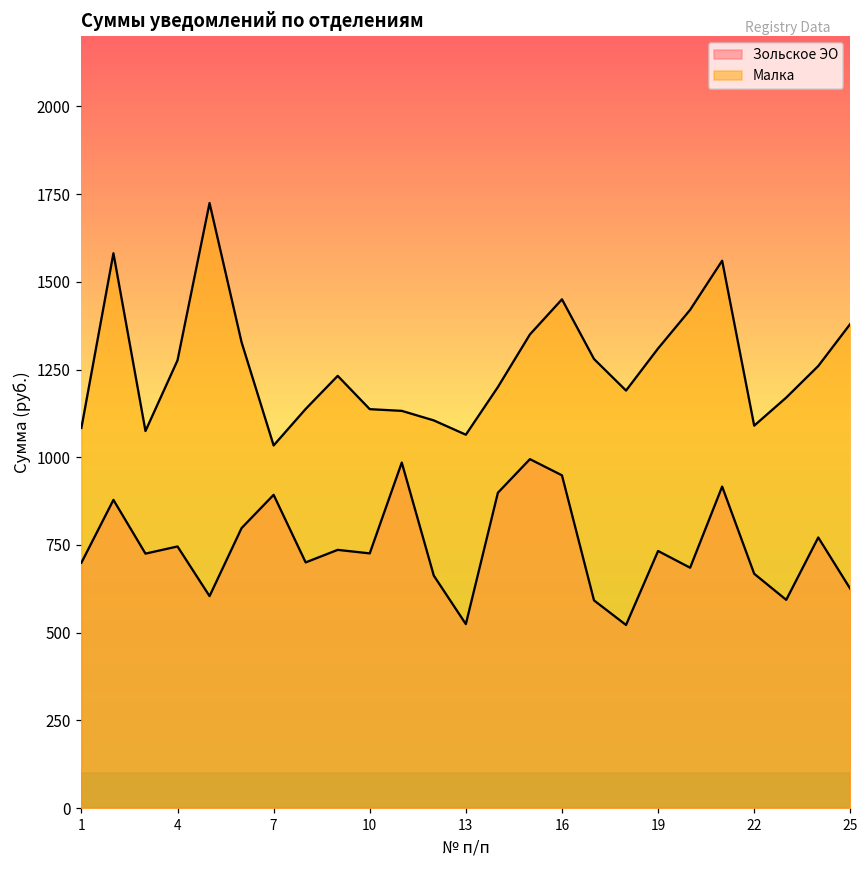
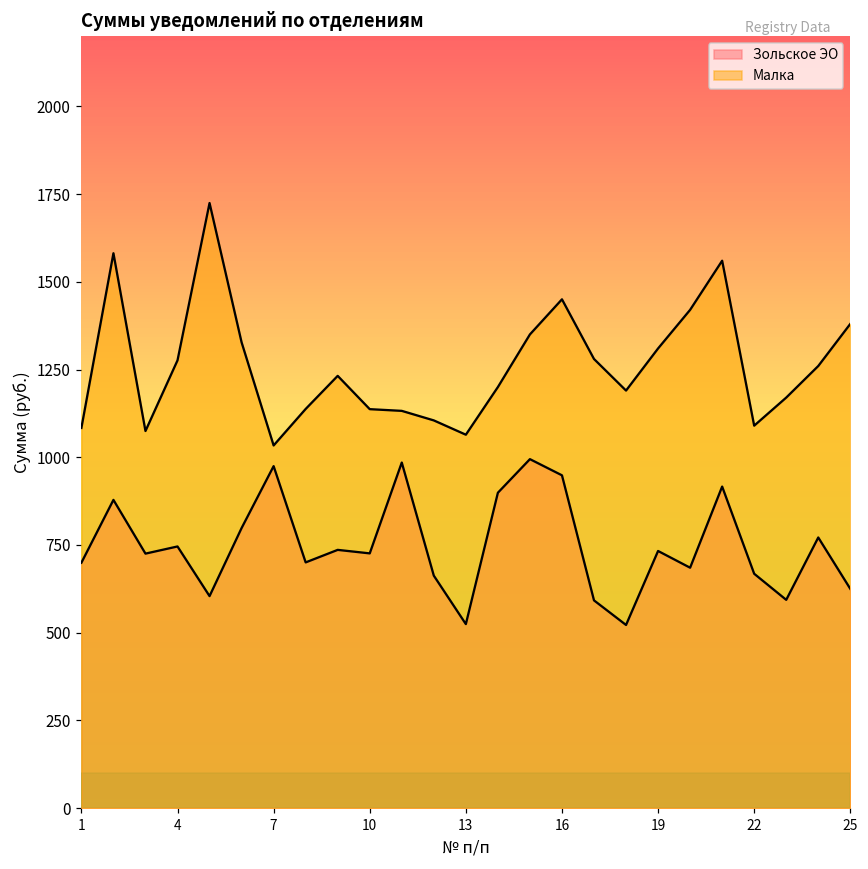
Зольское ЭО, 7: 890 -> 970
